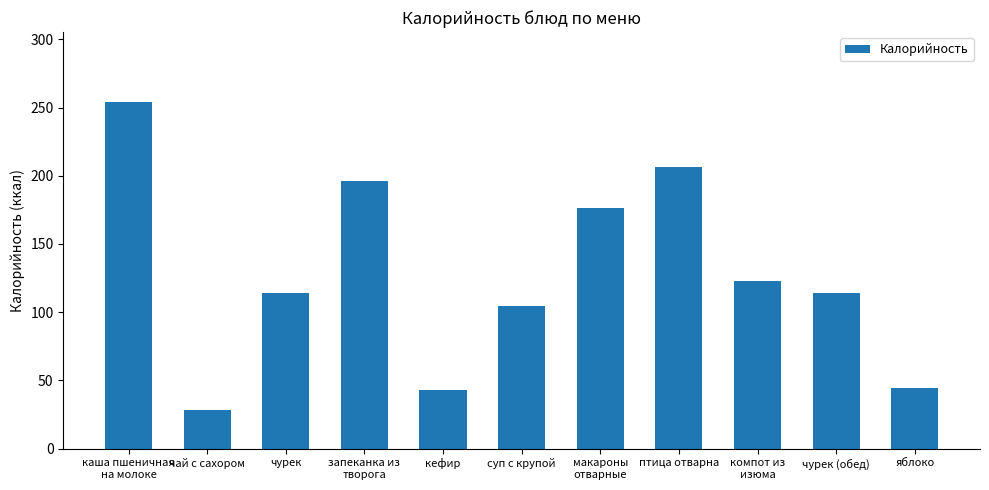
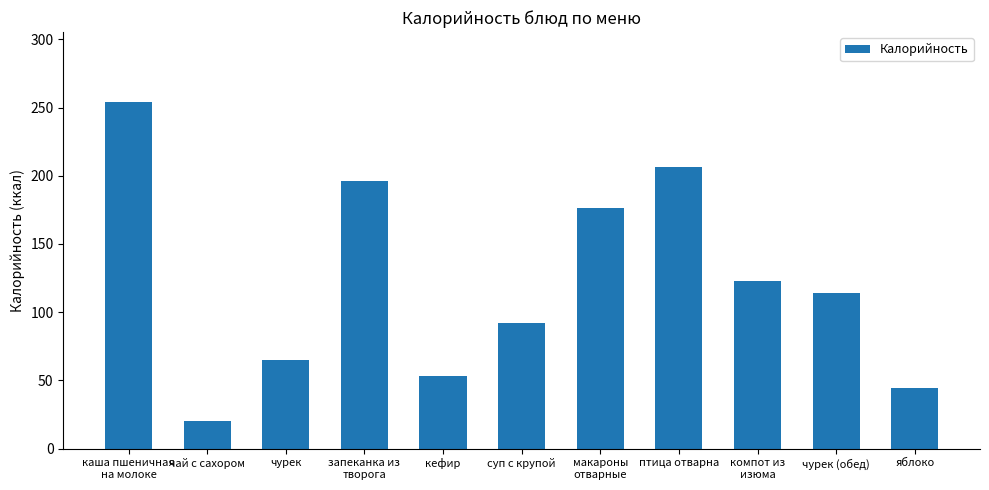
чай с сахором: 28 -> 21
чурек: 114 -> 65
кефир: 43 -> 53
суп с крупой: 105 -> 92
